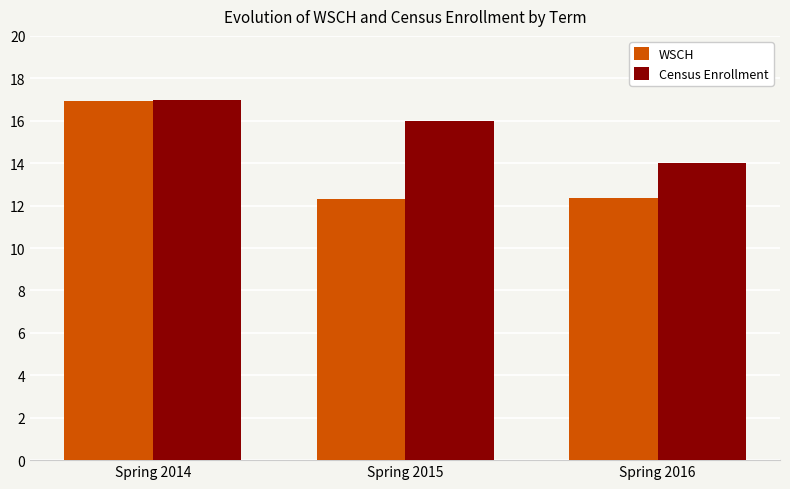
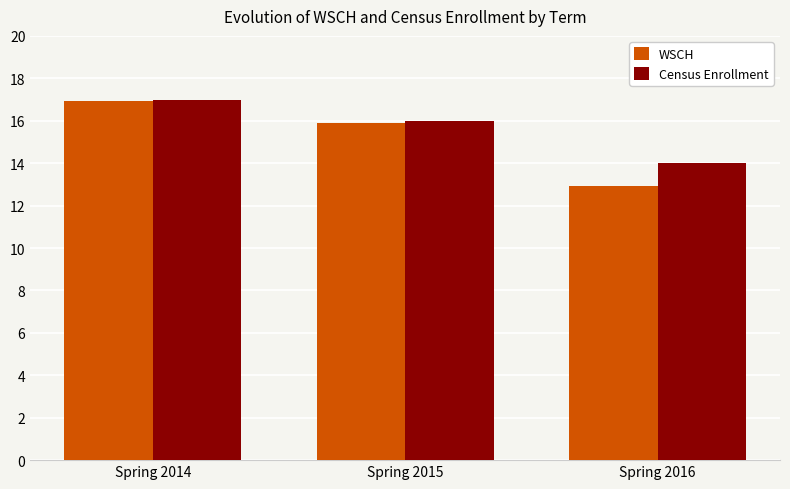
WSCH, Spring 2015: 12.3 -> 15.9
WSCH, Spring 2016: 12.4 -> 12.9
